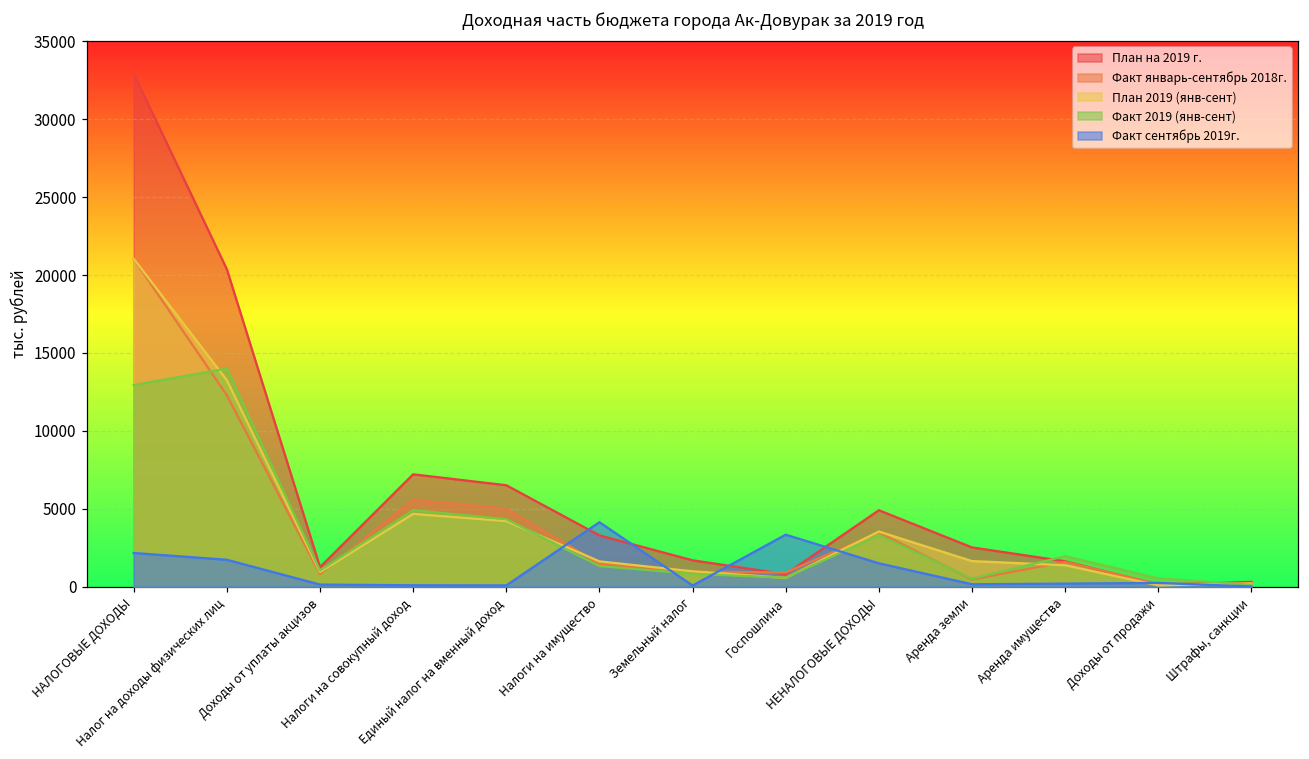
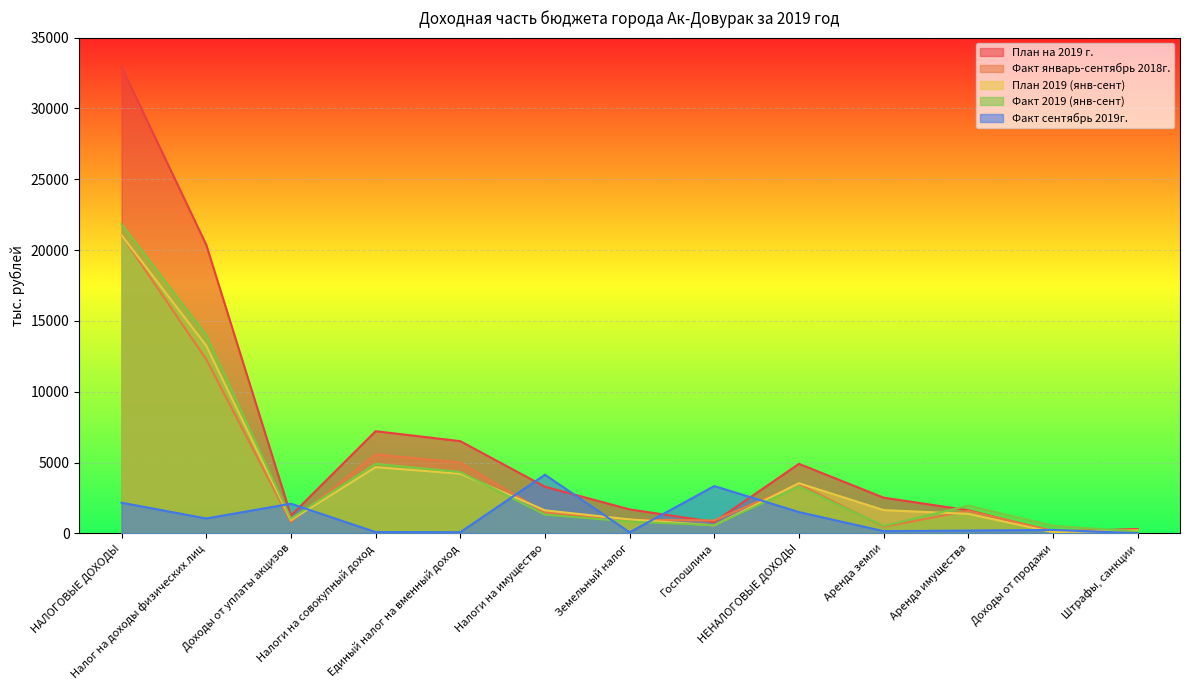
Факт 2019 (янв-сент), НАЛОГОВЫЕ ДОХОДЫ: 12900 -> 21800
Факт сентябрь 2019г., Налог на доходы физических лиц: 1700 -> 1000
Факт сентябрь 2019г., Доходы от уплаты акцизов: 100 -> 2100
